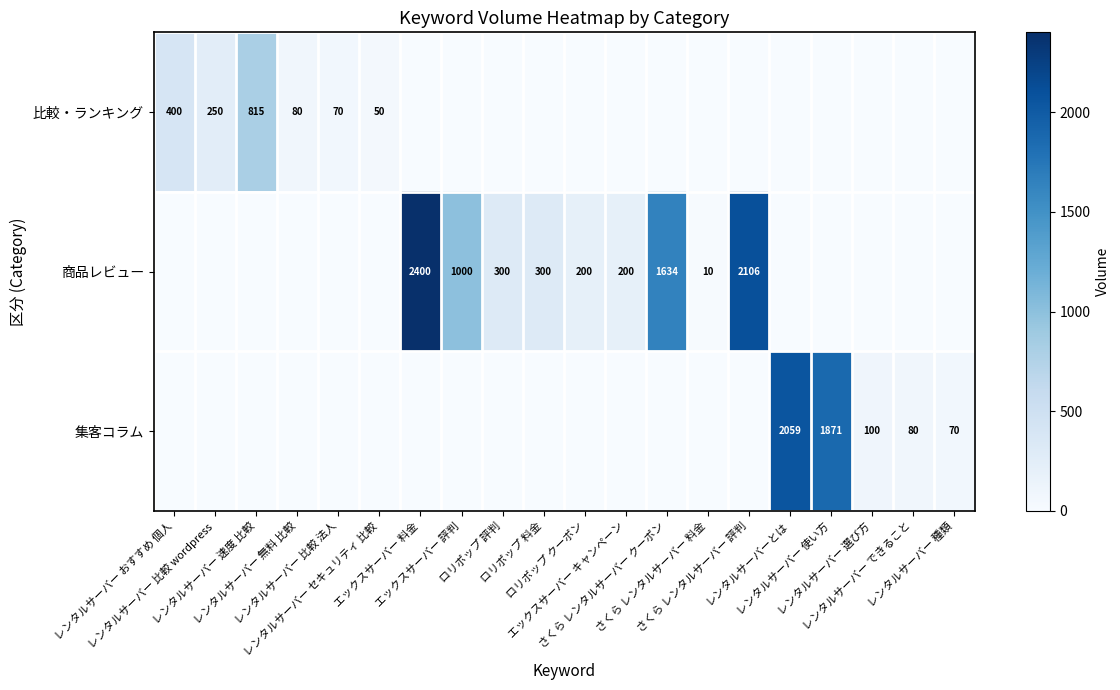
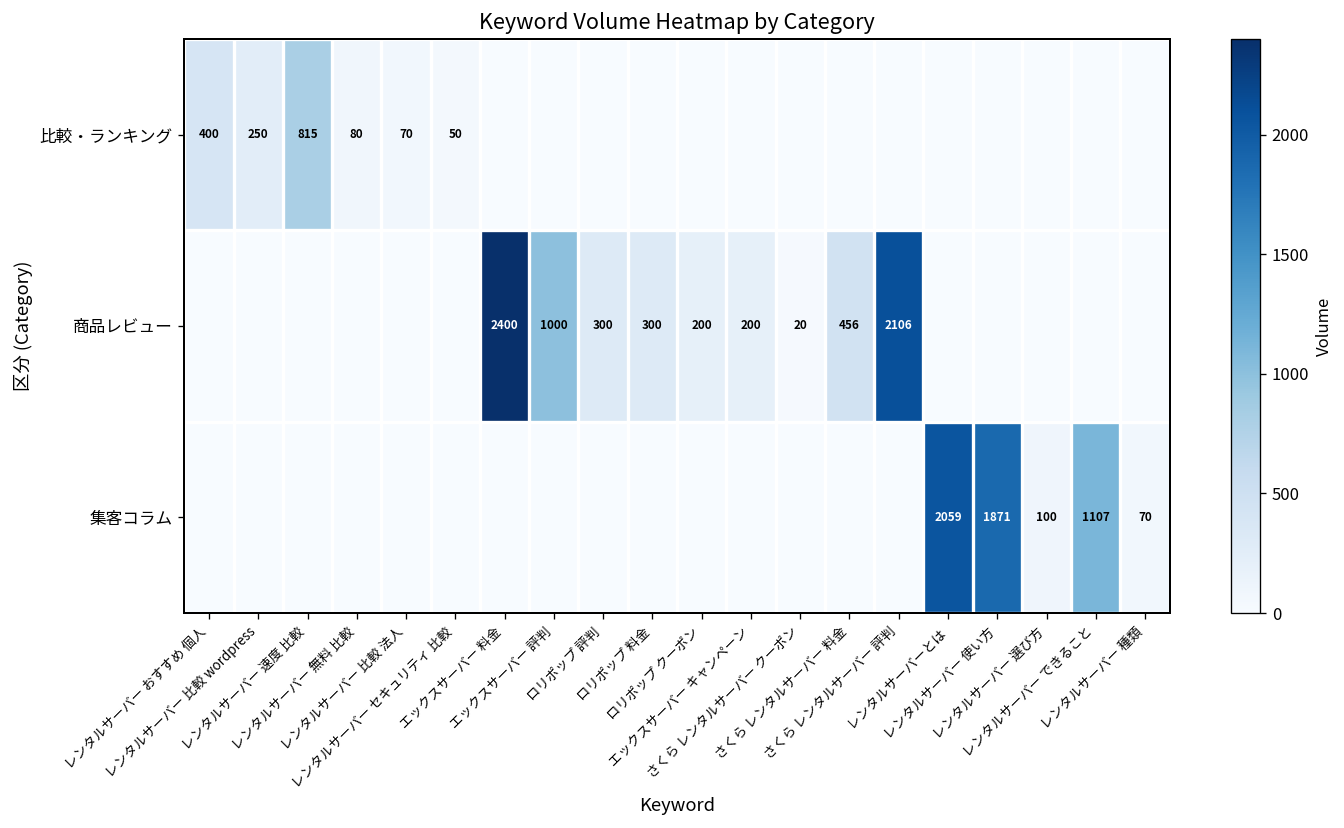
商品レビュー, さくら レンタルサーバー クーポン: 1634 -> 20
商品レビュー, さくら レンタルサーバー 料金: 10 -> 456
集客コラム, レンタルサーバー できること: 80 -> 1107
